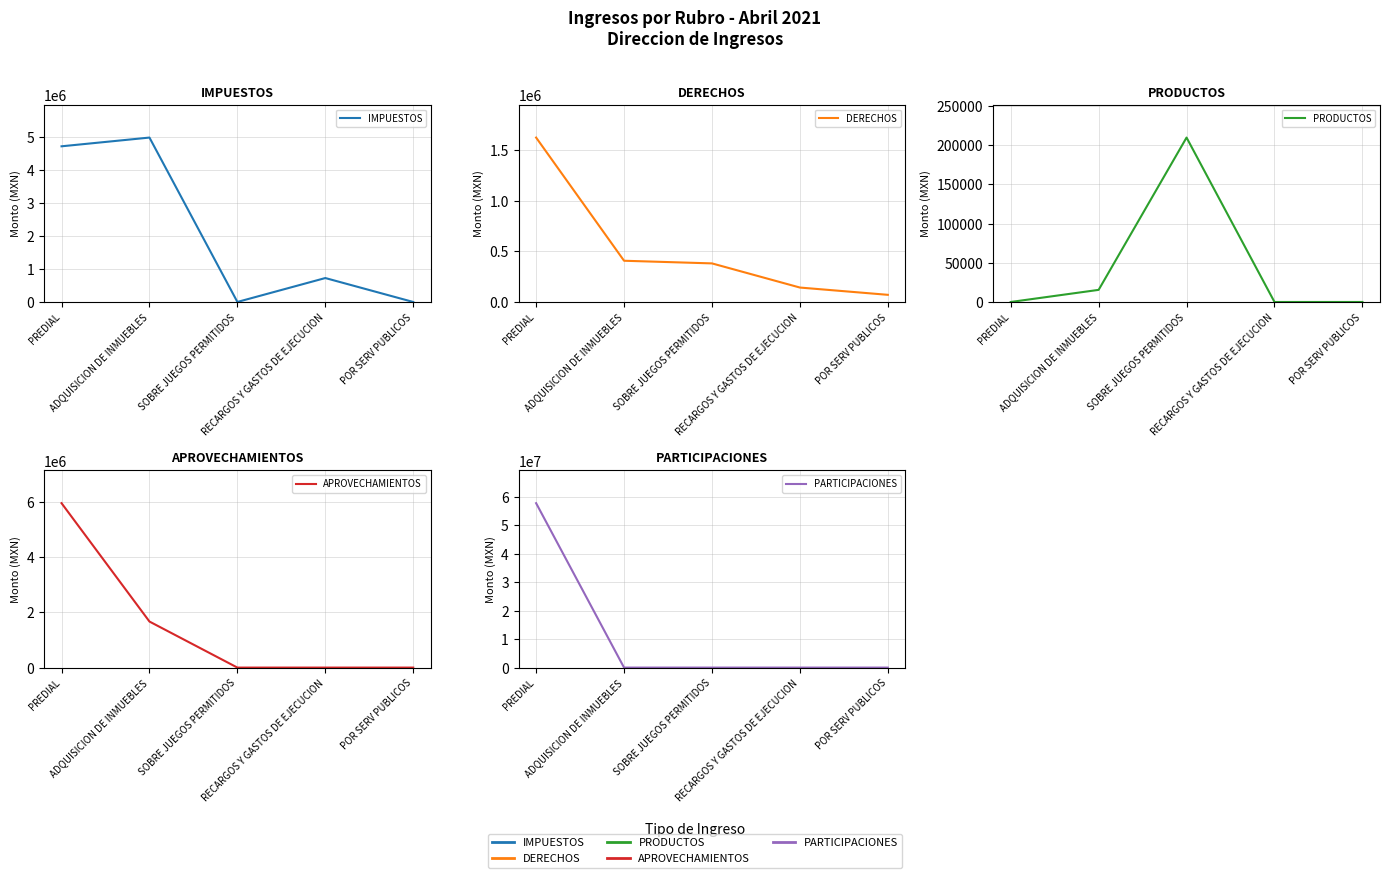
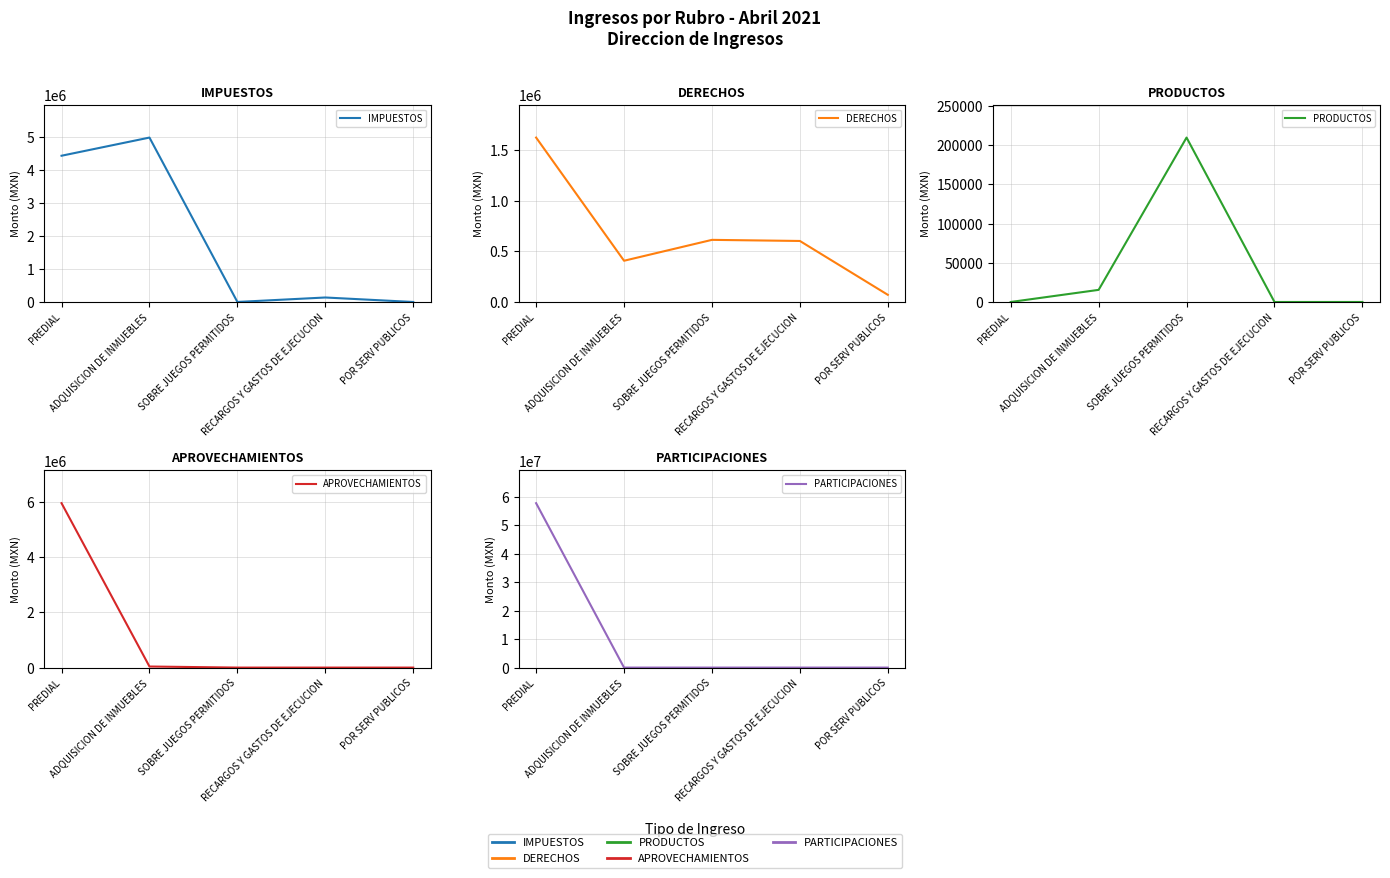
IMPUESTOS, PREDIAL: 4700000 -> 4400000
IMPUESTOS, RECARGOS Y GASTOS DE EJECUCION: 700000 -> 100000
DERECHOS, SOBRE JUEGOS PERMITIDOS: 380000 -> 610000
DERECHOS, RECARGOS Y GASTOS DE EJECUCION: 140000 -> 600000
APROVECHAMIENTOS, ADQUISICION DE INMUEBLES: 1700000 -> 0
